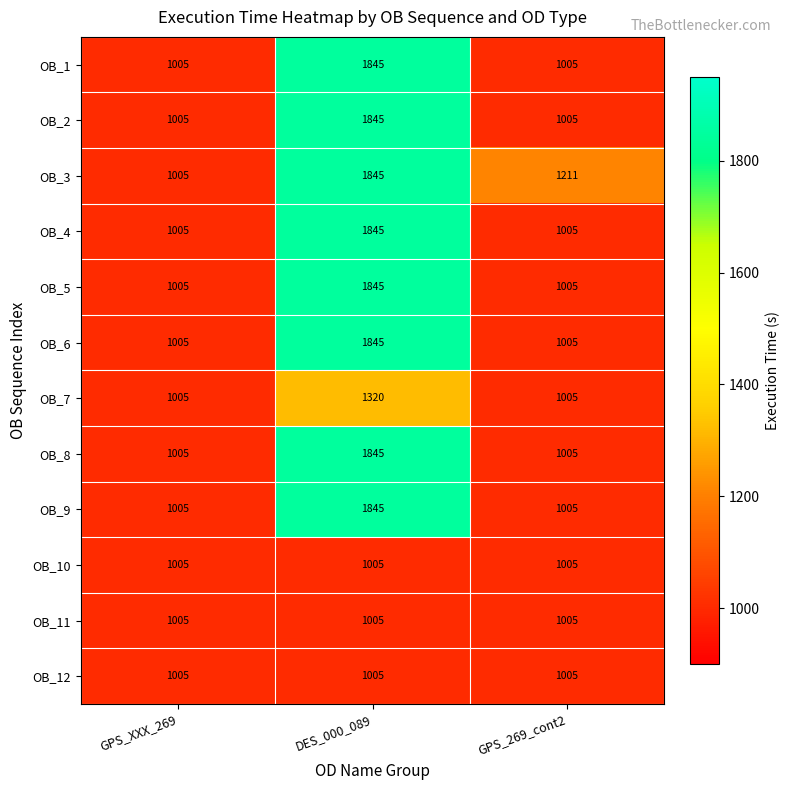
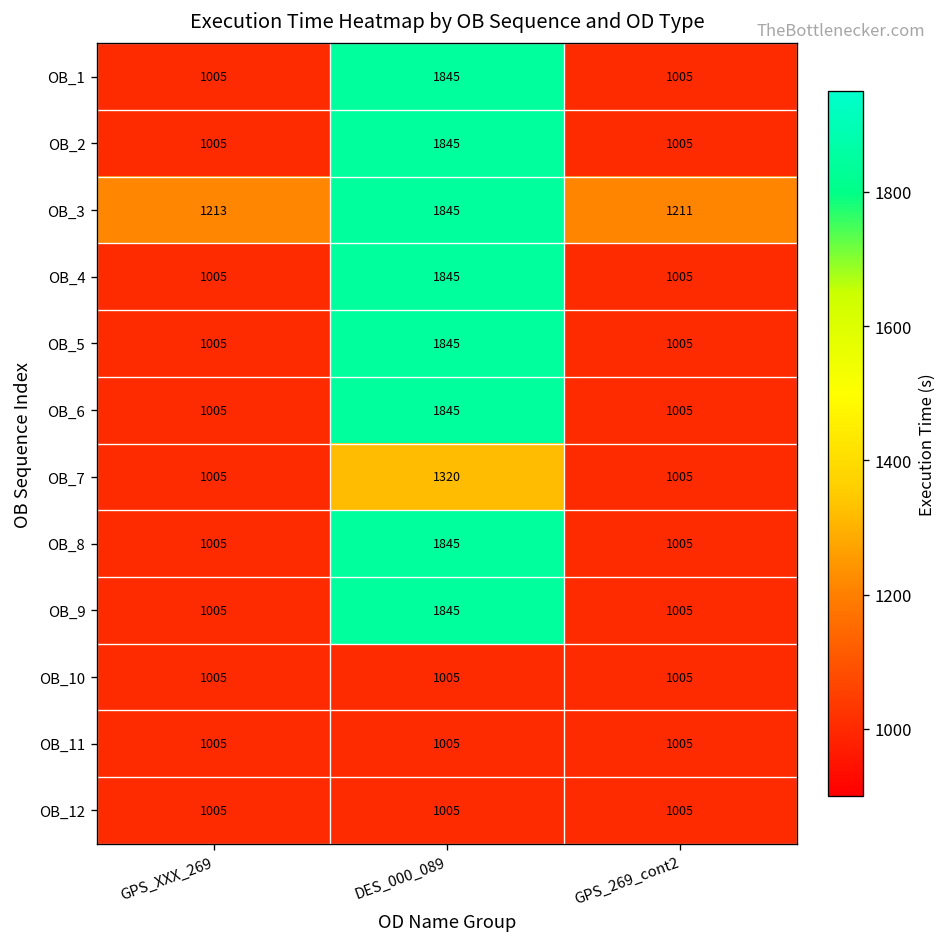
OB_3, GPS_XXX_269: 1005 -> 1213
